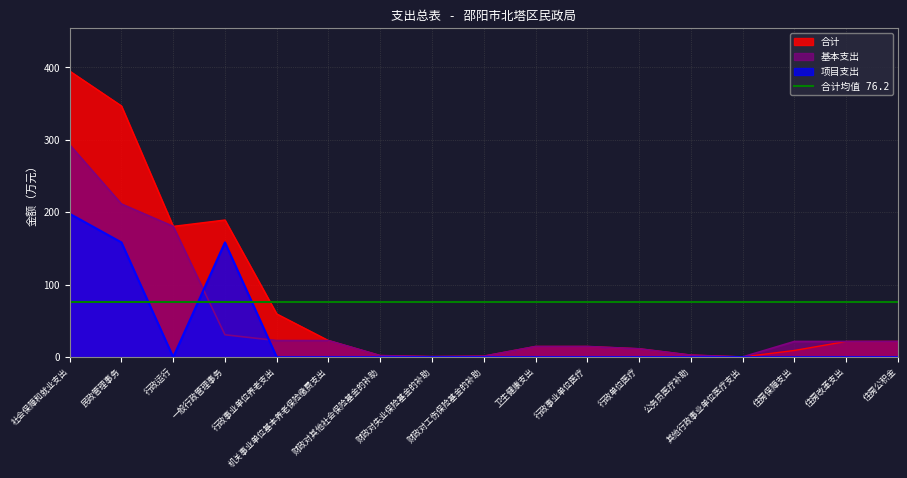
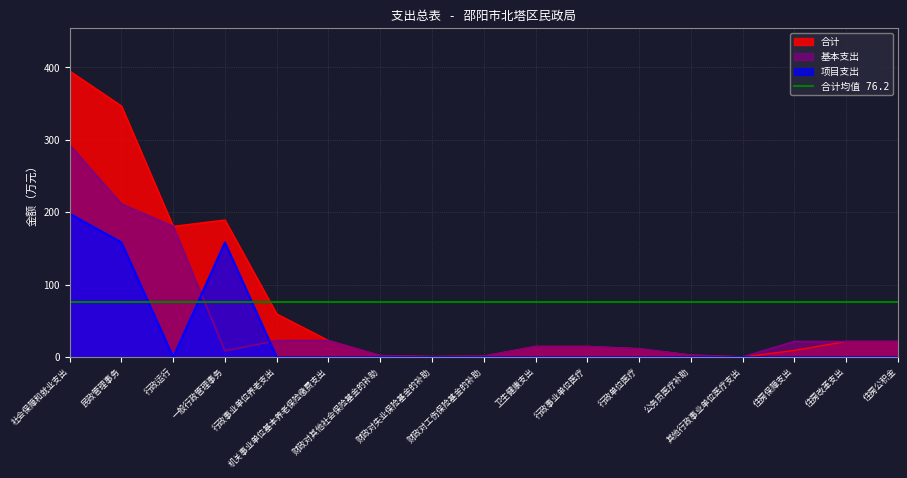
基本支出, 一般行政管理事务: 30 -> 10
